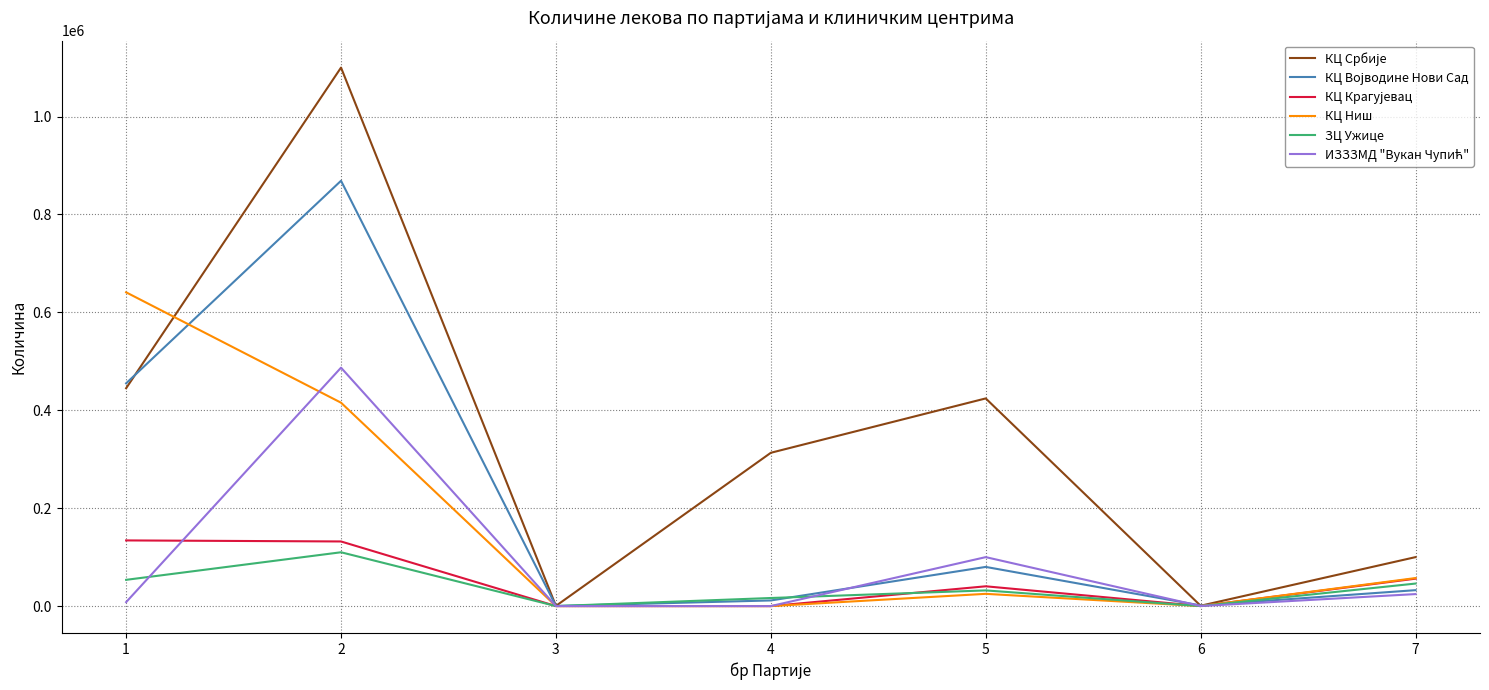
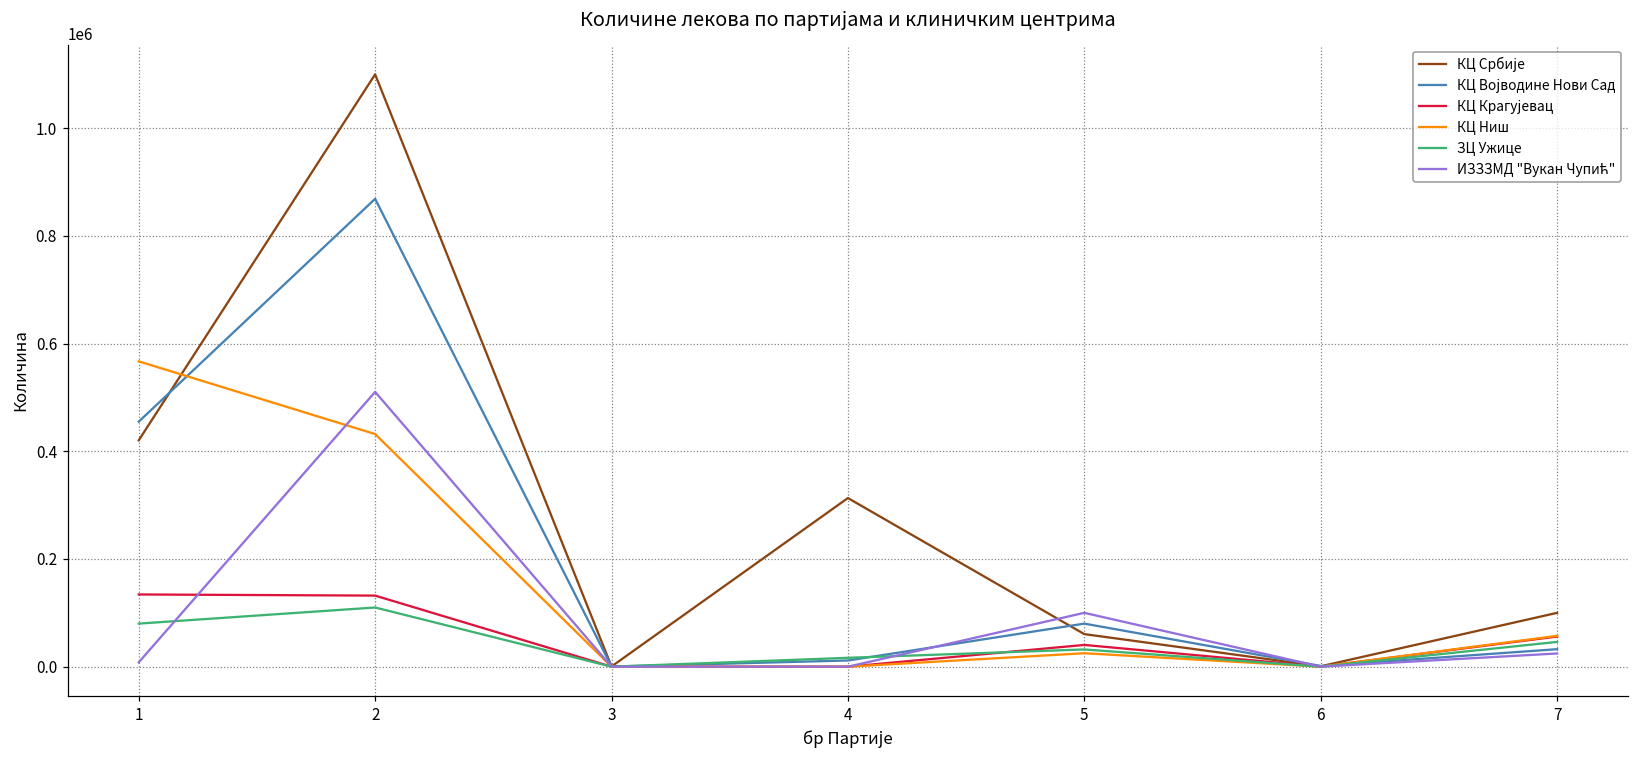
КЦ Србије, 1: 450000 -> 420000
КЦ Ниш, 1: 640000 -> 570000
ЗЦ Ужице, 1: 50000 -> 80000
КЦ Ниш, 2: 420000 -> 430000
ИЗЗЗМД "Вукан Чупић", 2: 490000 -> 510000
КЦ Србије, 5: 420000 -> 60000
